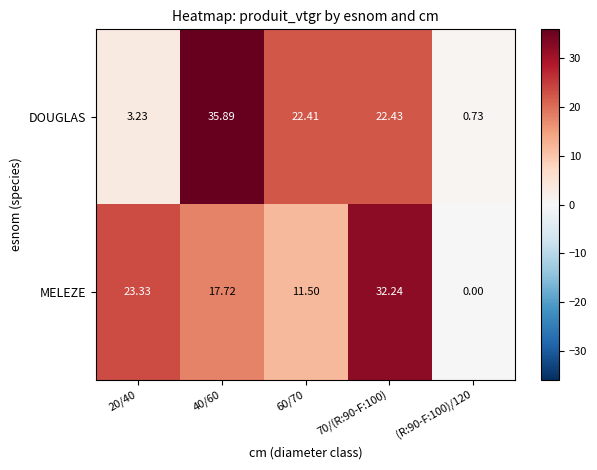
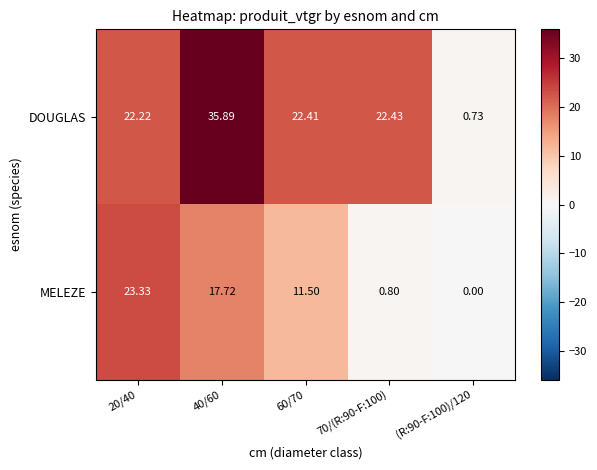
DOUGLAS, 20/40: 3.23 -> 22.22
MELEZE, 70/(R:90-F:100): 32.24 -> 0.80
